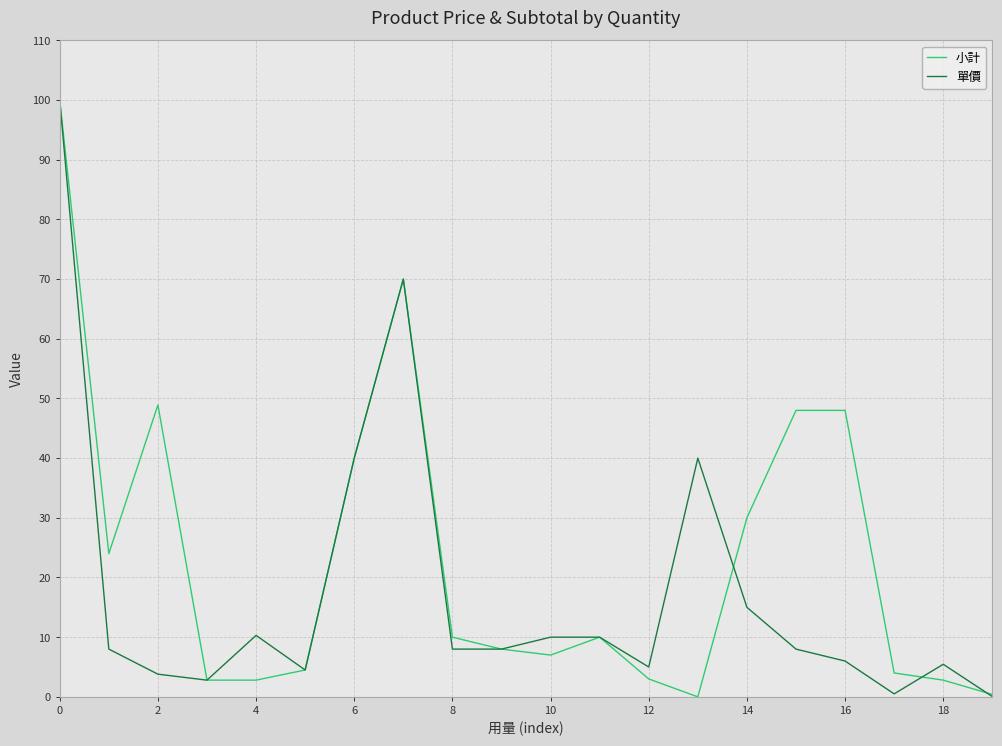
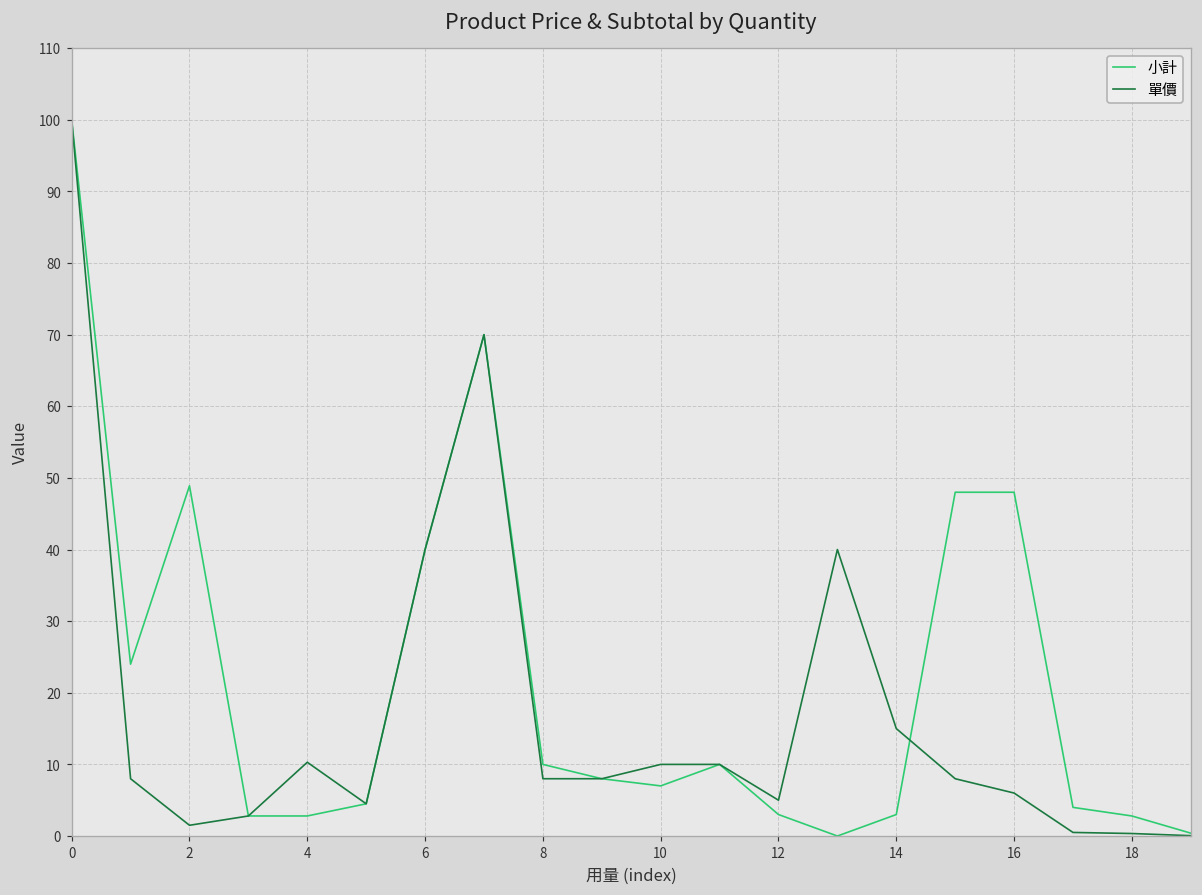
單價, 2: 4 -> 2
小計, 14: 30 -> 3
單價, 18: 5 -> 0
